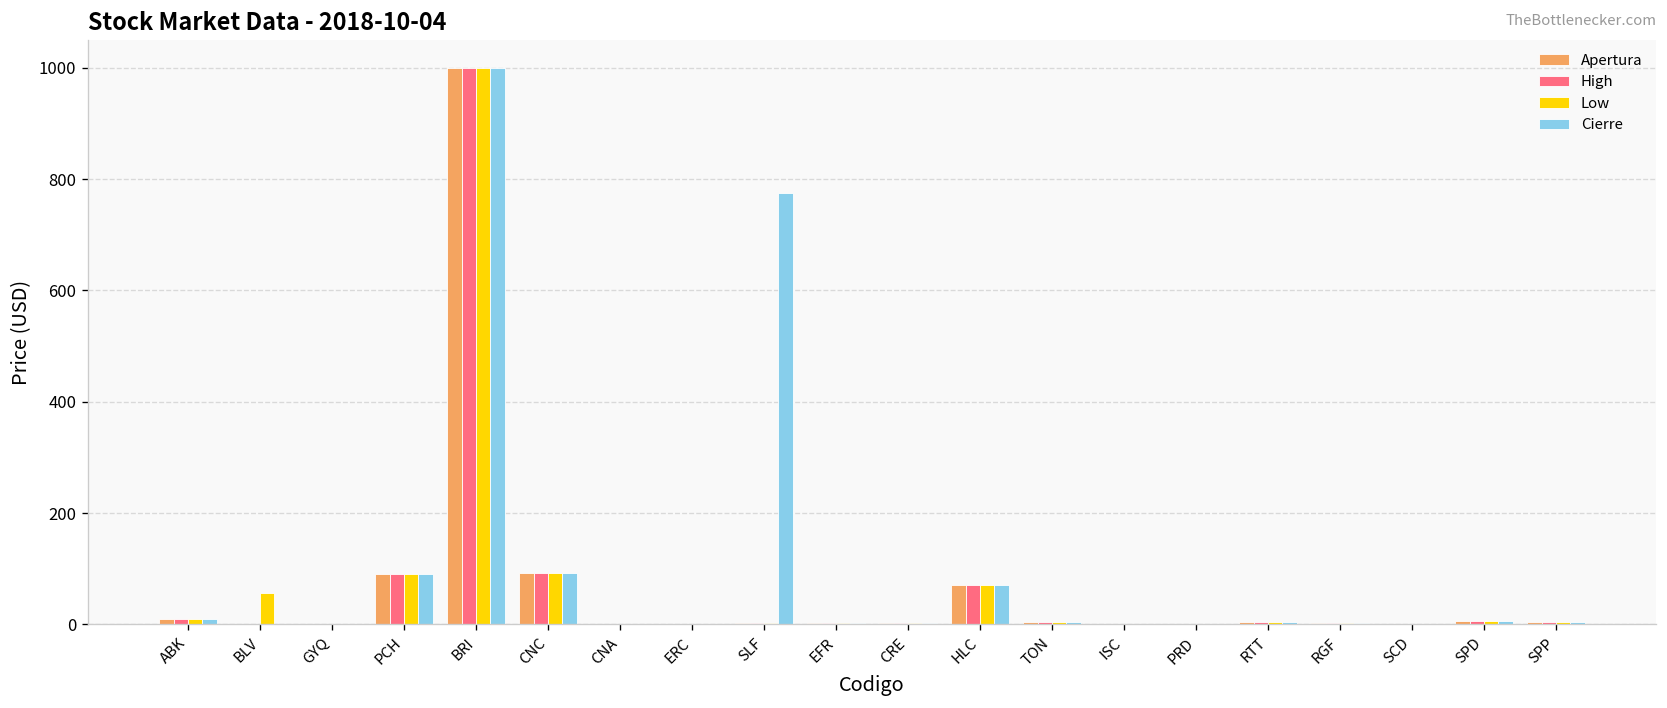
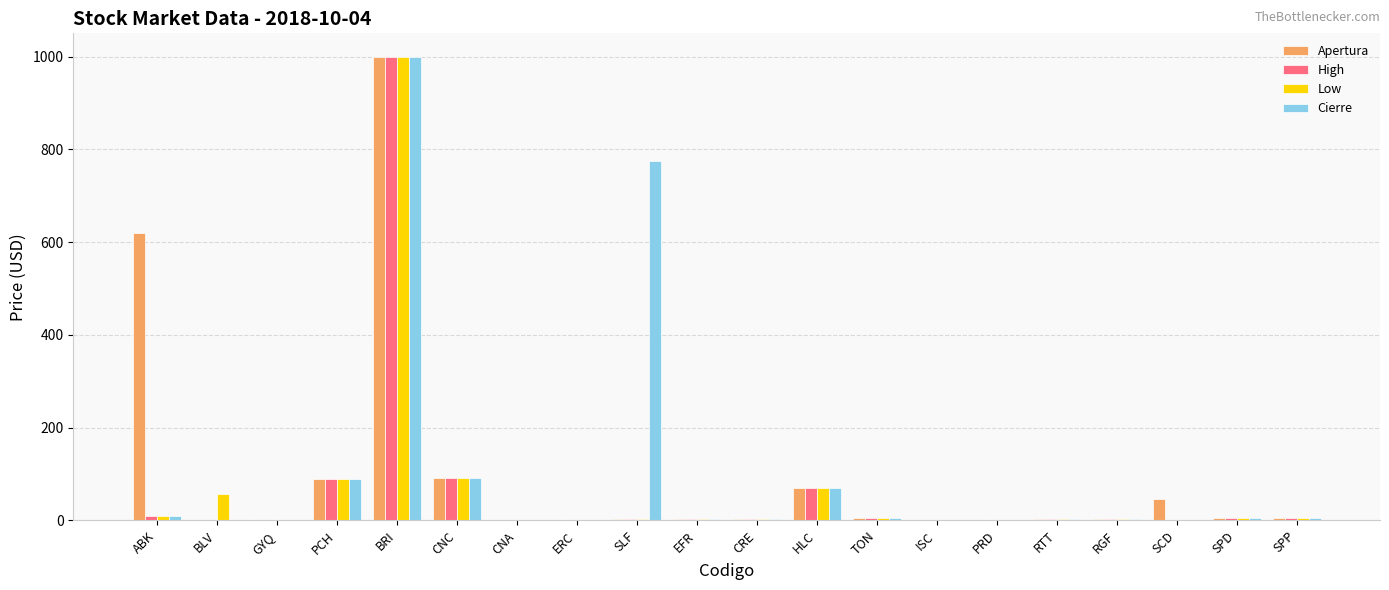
Apertura, ABK: 10 -> 620
Apertura, SCD: 0 -> 50
